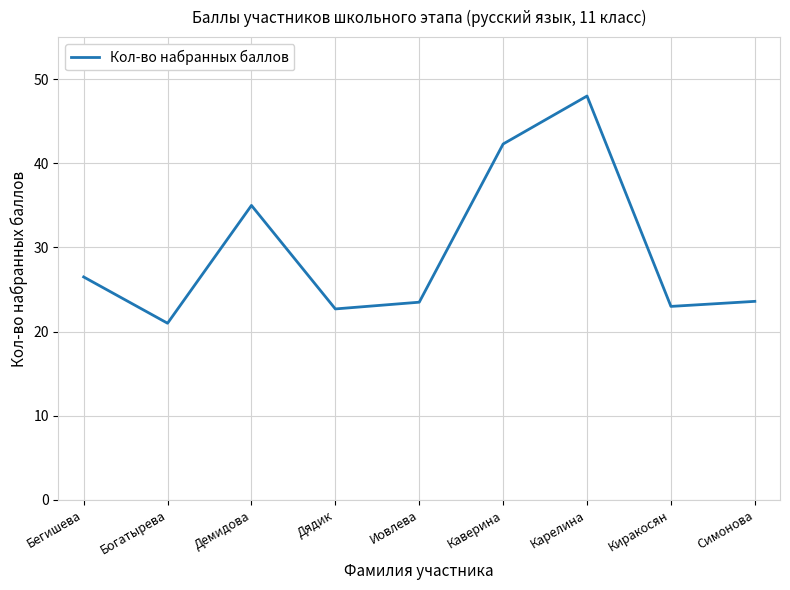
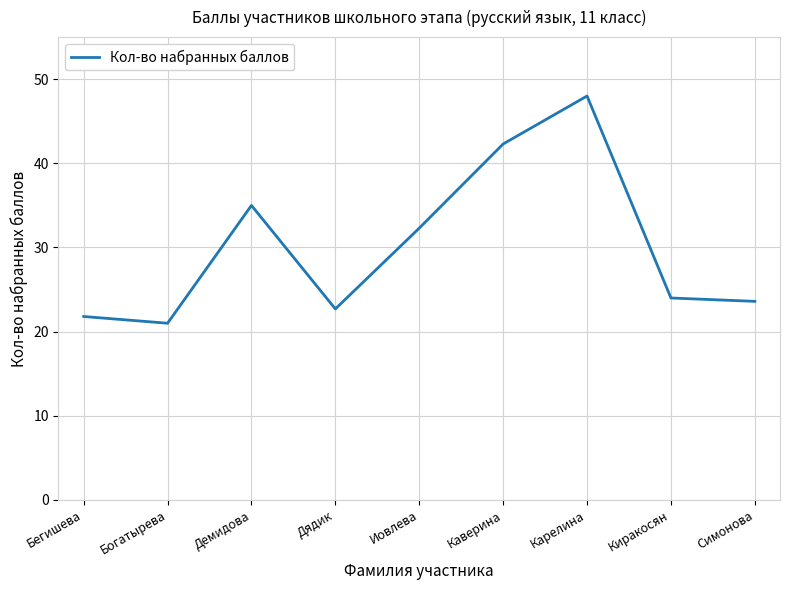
Бегишева: 27 -> 22
Иовлева: 24 -> 32
Киракосян: 23 -> 24
